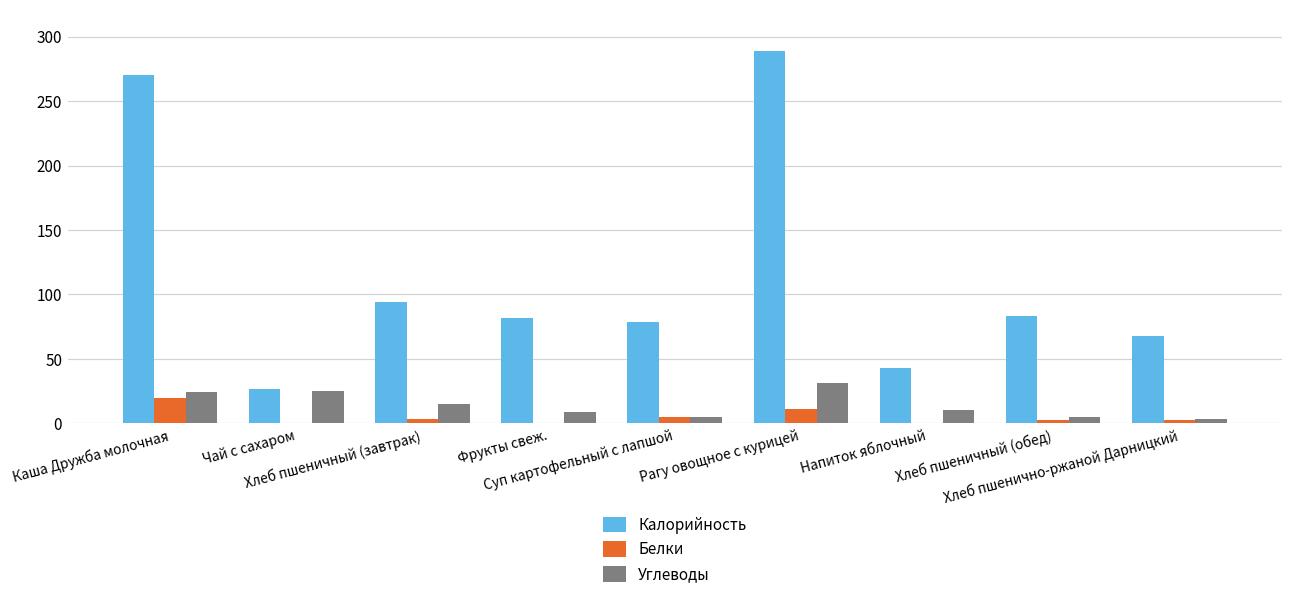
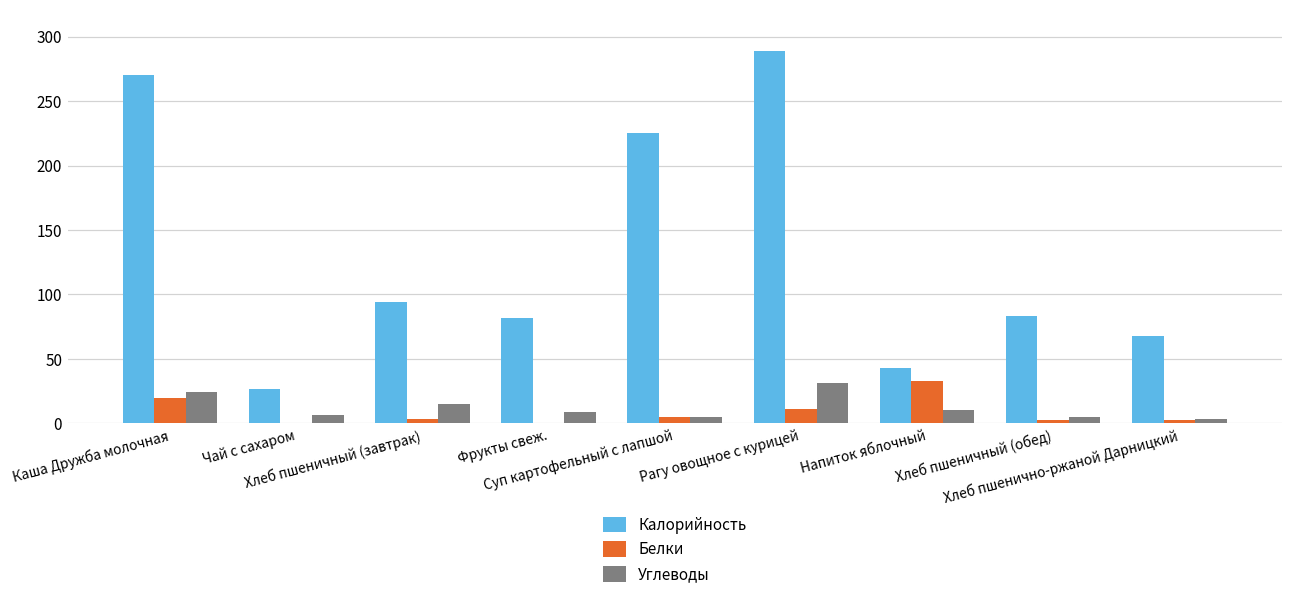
Углеводы, Чай с сахаром: 26 -> 7
Калорийность, Суп картофельный с лапшой: 79 -> 225
Белки, Напиток яблочный: 0 -> 33
